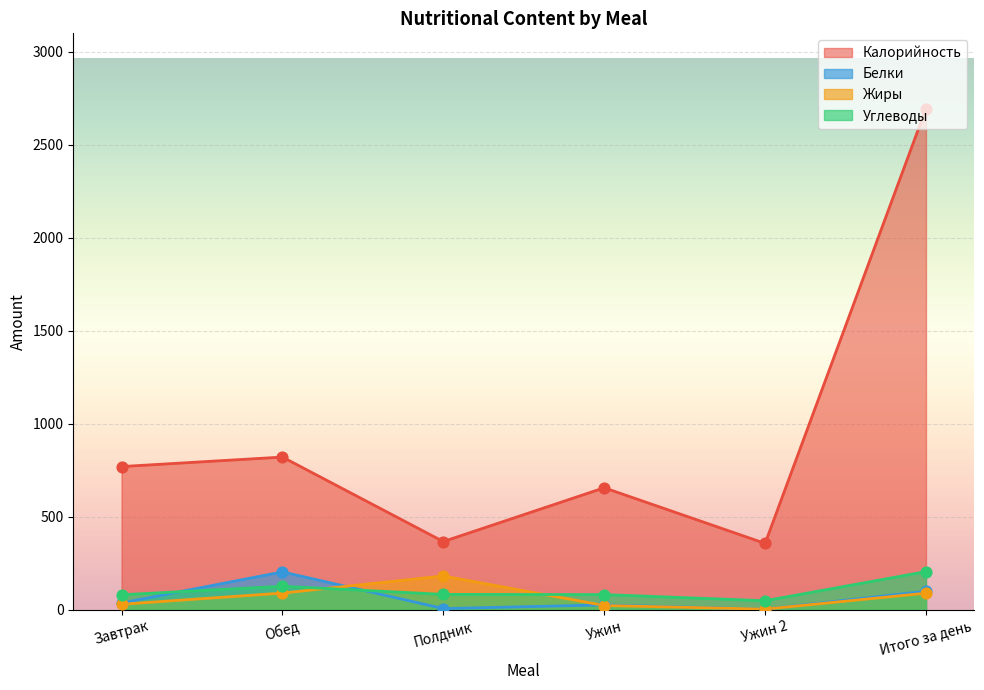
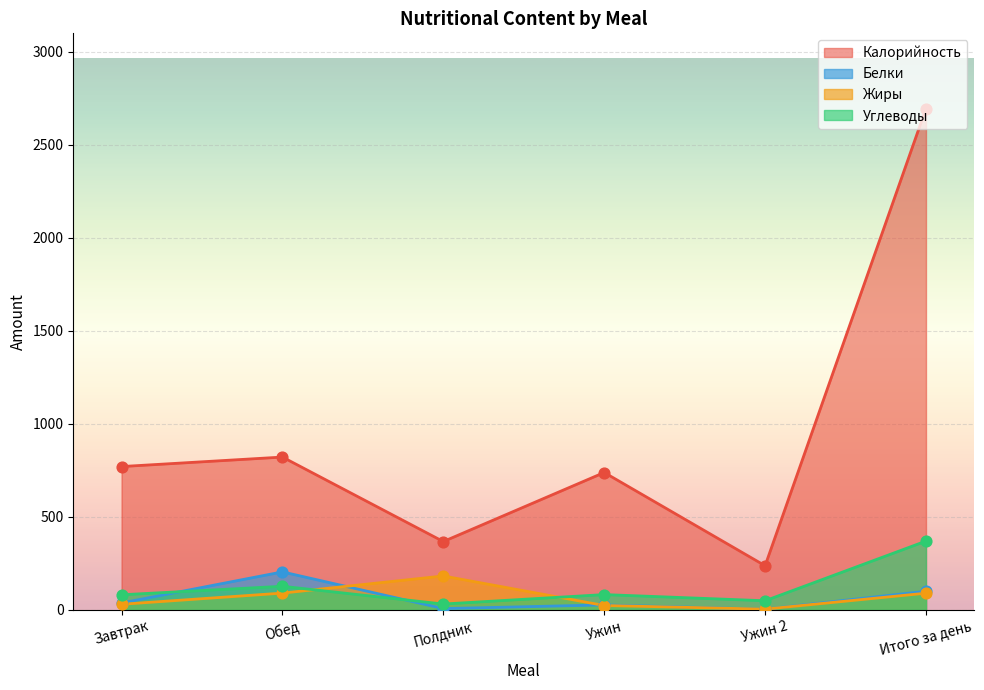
Углеводы, Полдник: 80 -> 30
Калорийность, Ужин: 660 -> 740
Калорийность, Ужин 2: 360 -> 240
Углеводы, Итого за день: 210 -> 370
